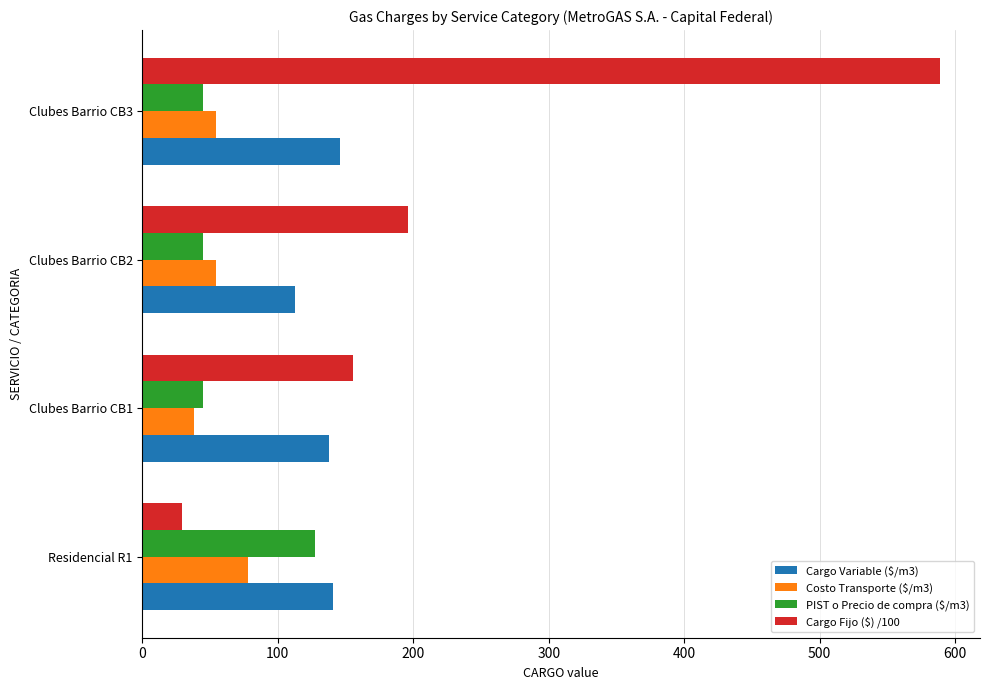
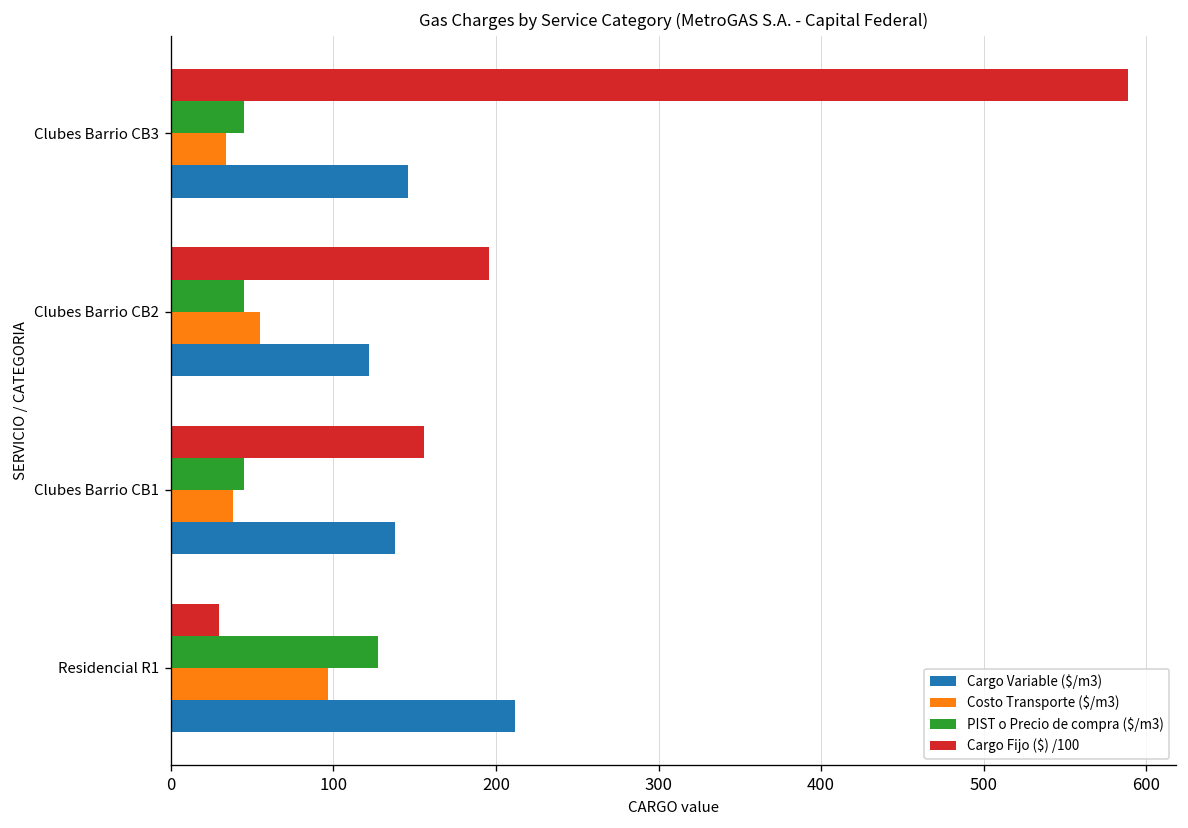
Costo Transporte ($/m3), Clubes Barrio CB3: 55 -> 34
Cargo Variable ($/m3), Clubes Barrio CB2: 112 -> 122
Costo Transporte ($/m3), Residencial R1: 78 -> 97
Cargo Variable ($/m3), Residencial R1: 140 -> 212
